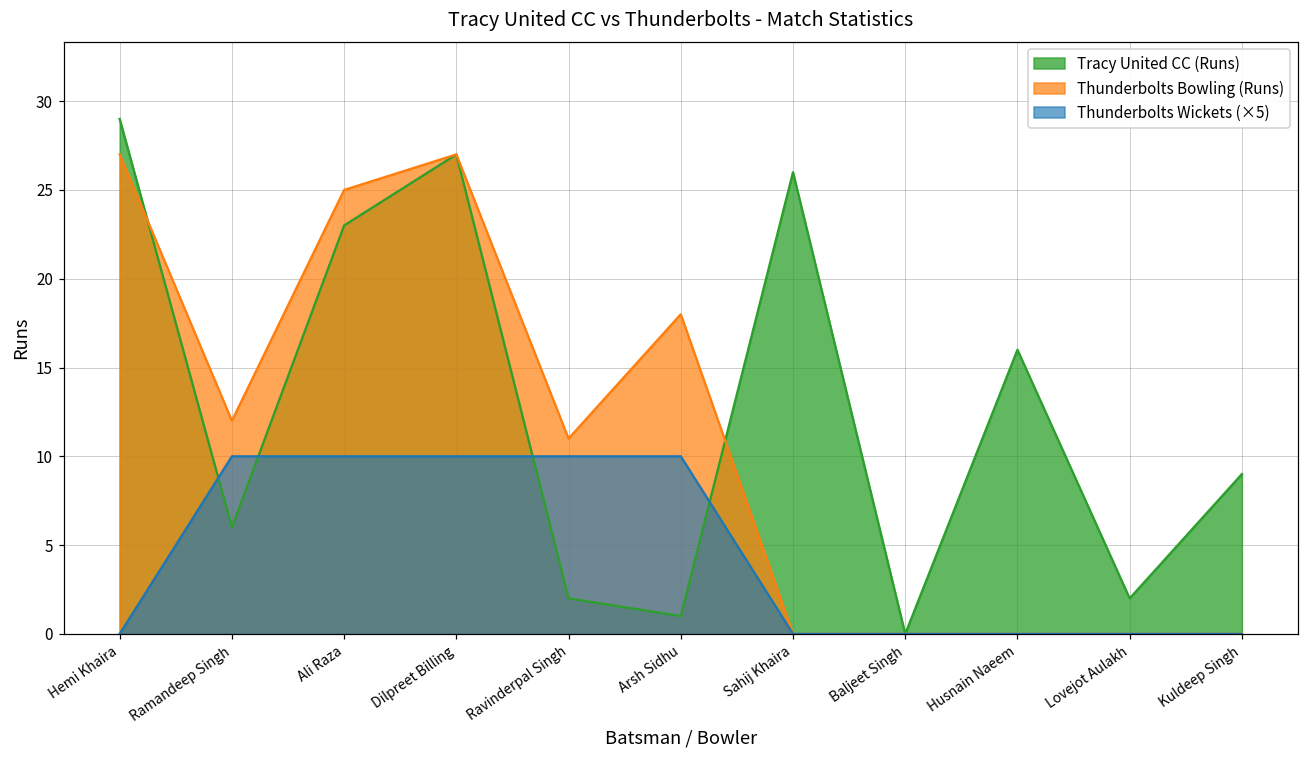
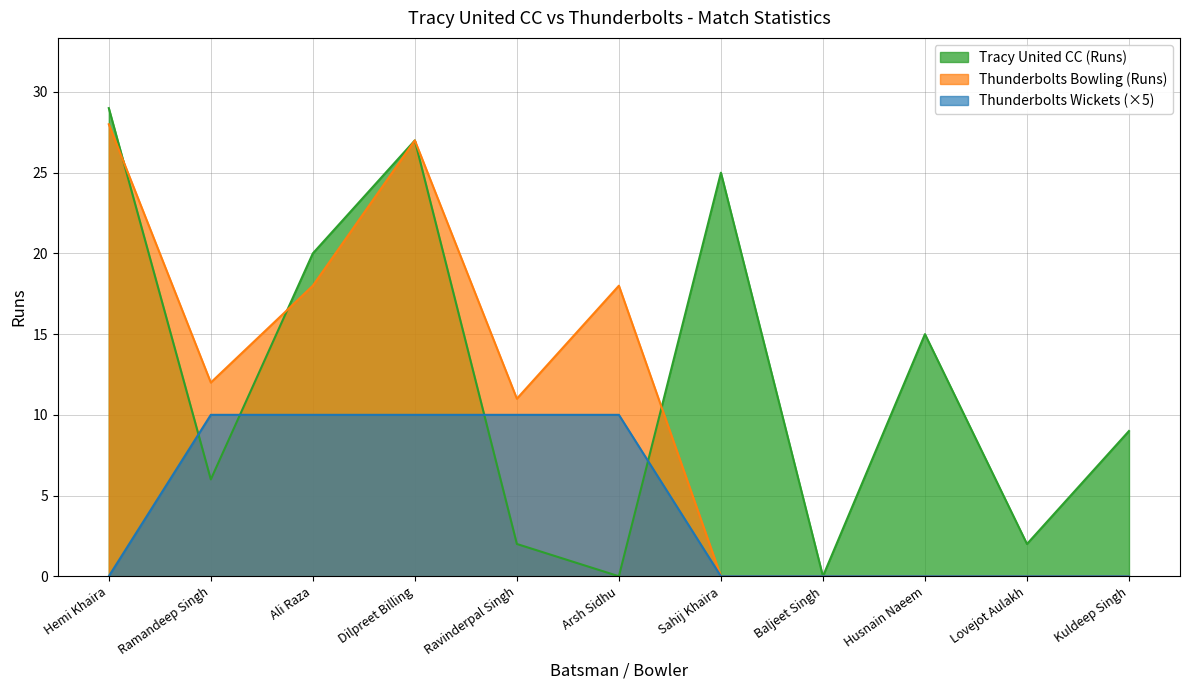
Thunderbolts Bowling (Runs), Hemi Khaira: 27 -> 28
Tracy United CC (Runs), Ali Raza: 23 -> 20
Thunderbolts Bowling (Runs), Ali Raza: 25 -> 18
Tracy United CC (Runs), Arsh Sidhu: 1 -> 0
Tracy United CC (Runs), Sahij Khaira: 26 -> 25
Tracy United CC (Runs), Husnain Naeem: 16 -> 15
